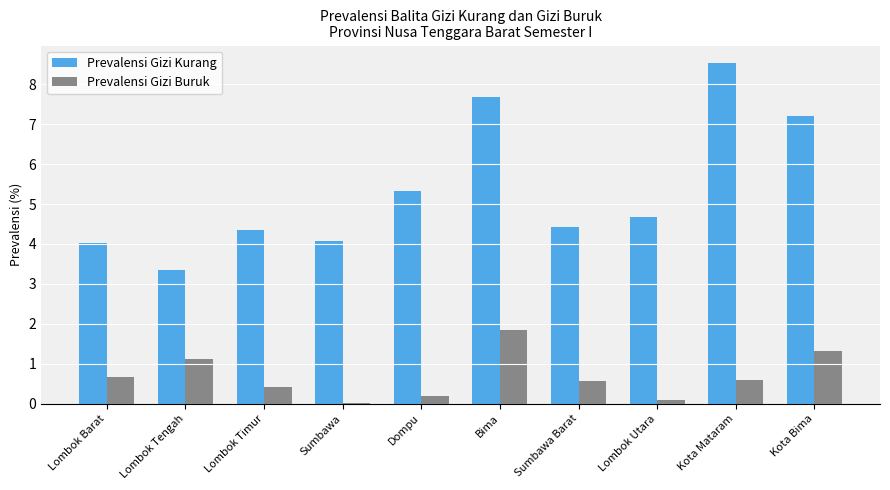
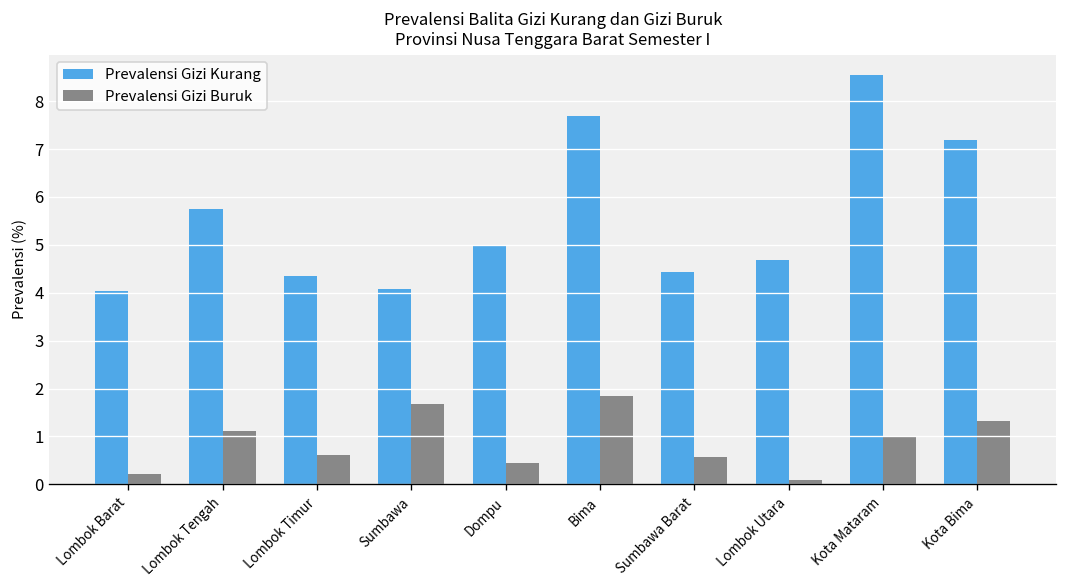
Prevalensi Gizi Buruk, Lombok Barat: 0.7 -> 0.2
Prevalensi Gizi Kurang, Lombok Tengah: 3.4 -> 5.7
Prevalensi Gizi Buruk, Lombok Timur: 0.4 -> 0.6
Prevalensi Gizi Buruk, Sumbawa: 0.0 -> 1.7
Prevalensi Gizi Kurang, Dompu: 5.3 -> 5.0
Prevalensi Gizi Buruk, Dompu: 0.2 -> 0.4
Prevalensi Gizi Buruk, Kota Mataram: 0.6 -> 1.0
